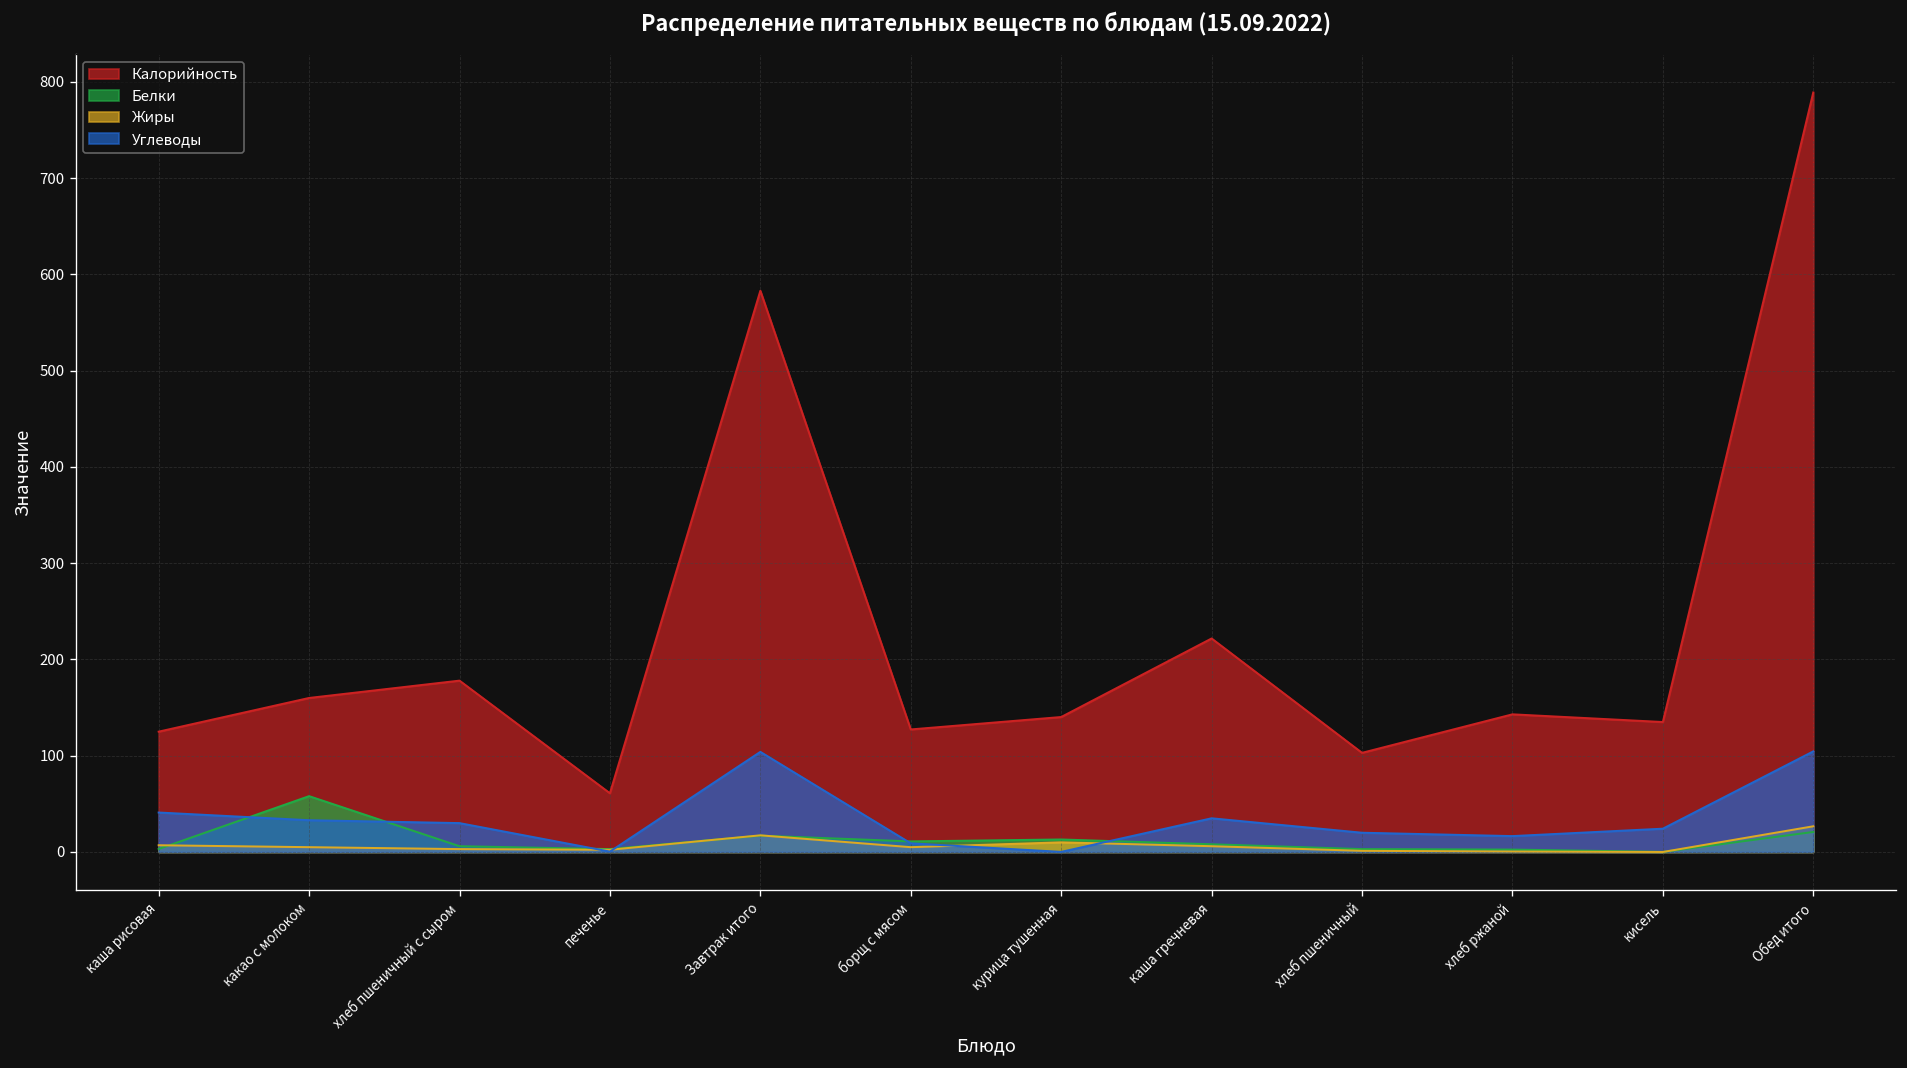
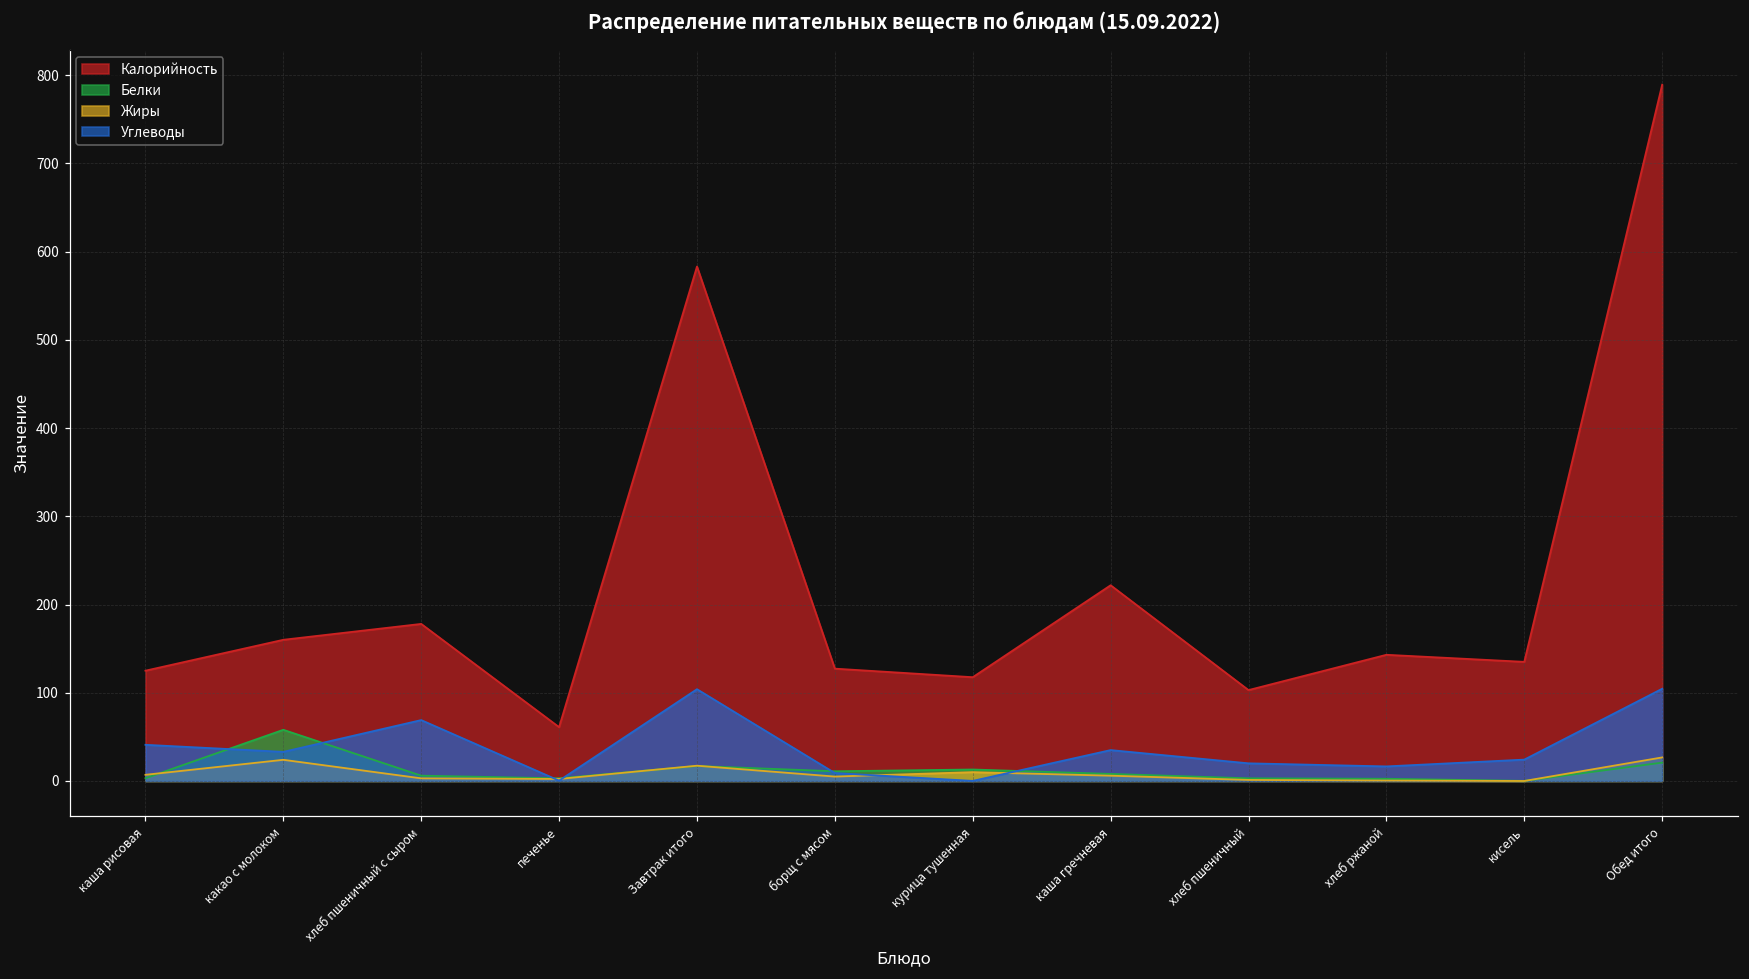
Жиры, какао с молоком: 10 -> 20
Углеводы, хлеб пшеничный с сыром: 30 -> 70
Калорийность, курица тушенная: 140 -> 120
